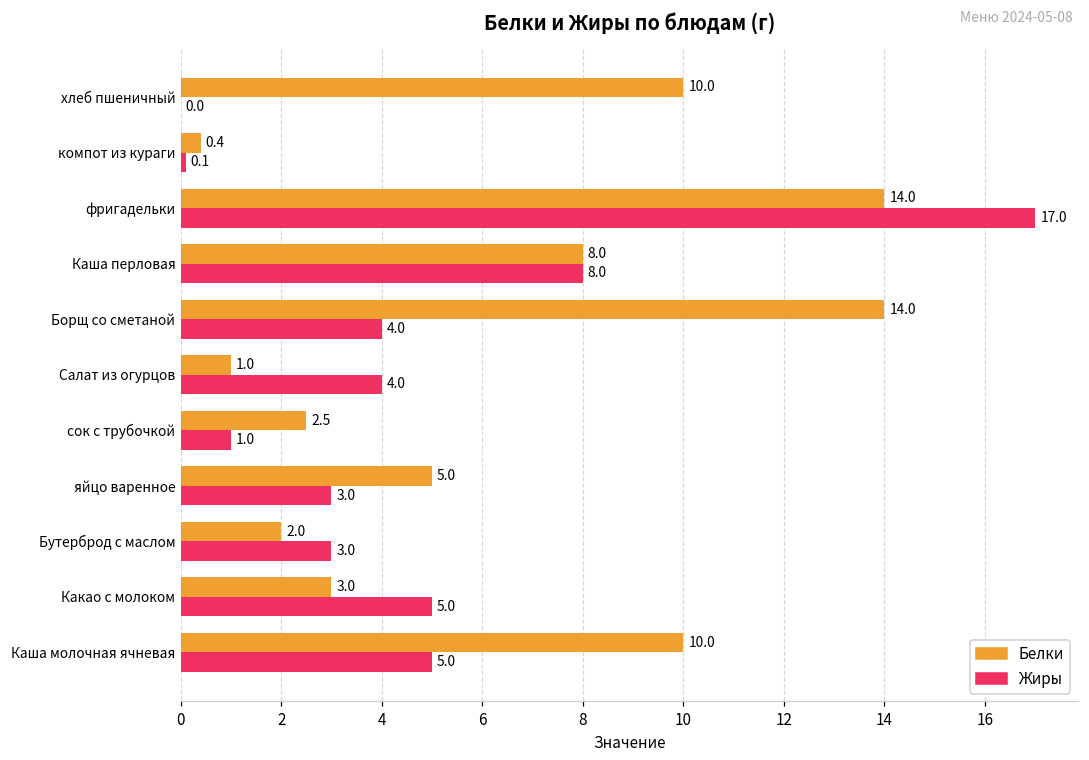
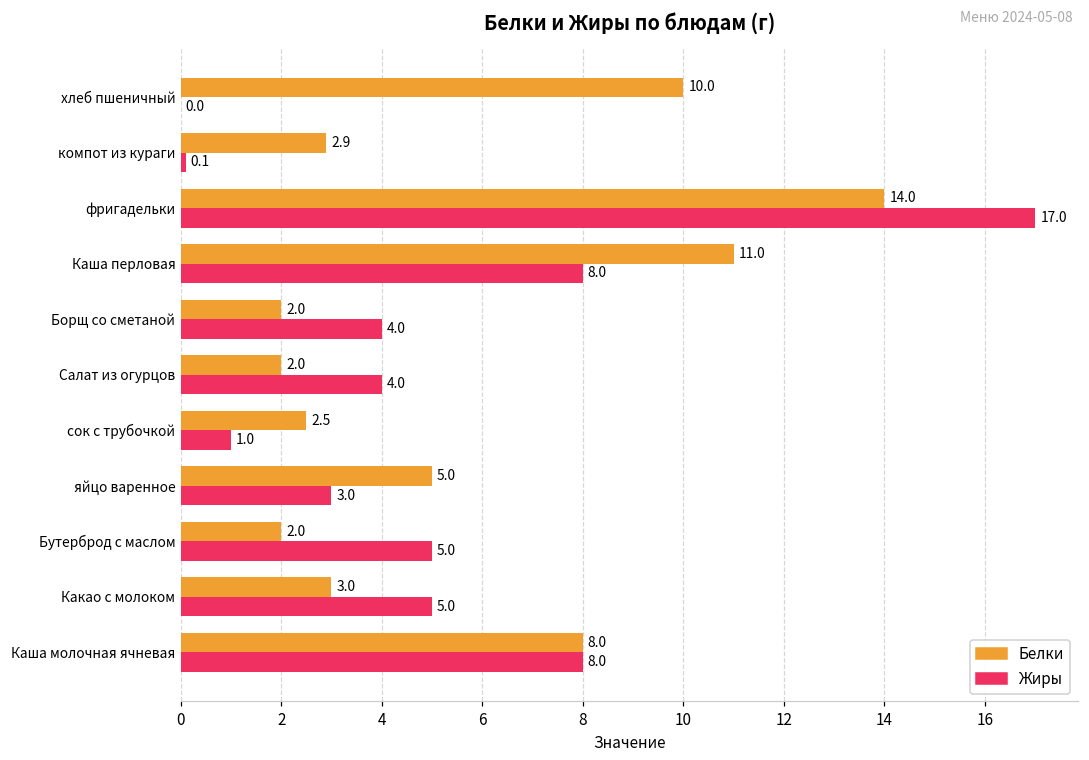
Белки, компот из кураги: 0.4 -> 2.9
Белки, Каша перловая: 8.0 -> 11.0
Белки, Борщ со сметаной: 14.0 -> 2.0
Белки, Салат из огурцов: 1.0 -> 2.0
Жиры, Бутерброд с маслом: 3.0 -> 5.0
Белки, Каша молочная ячневая: 10.0 -> 8.0
Жиры, Каша молочная ячневая: 5.0 -> 8.0
